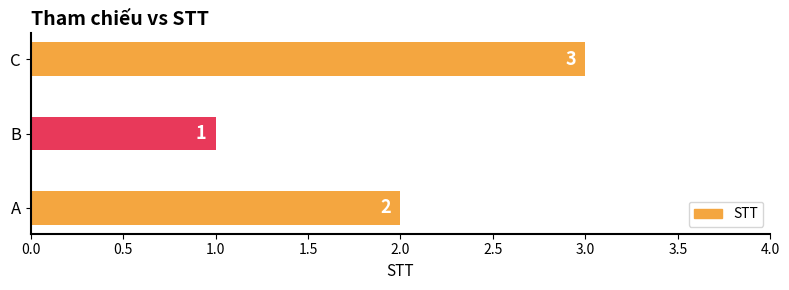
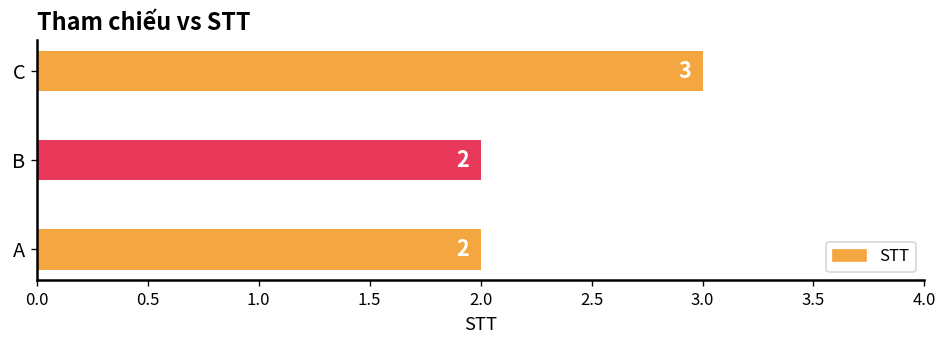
B: 1 -> 2
